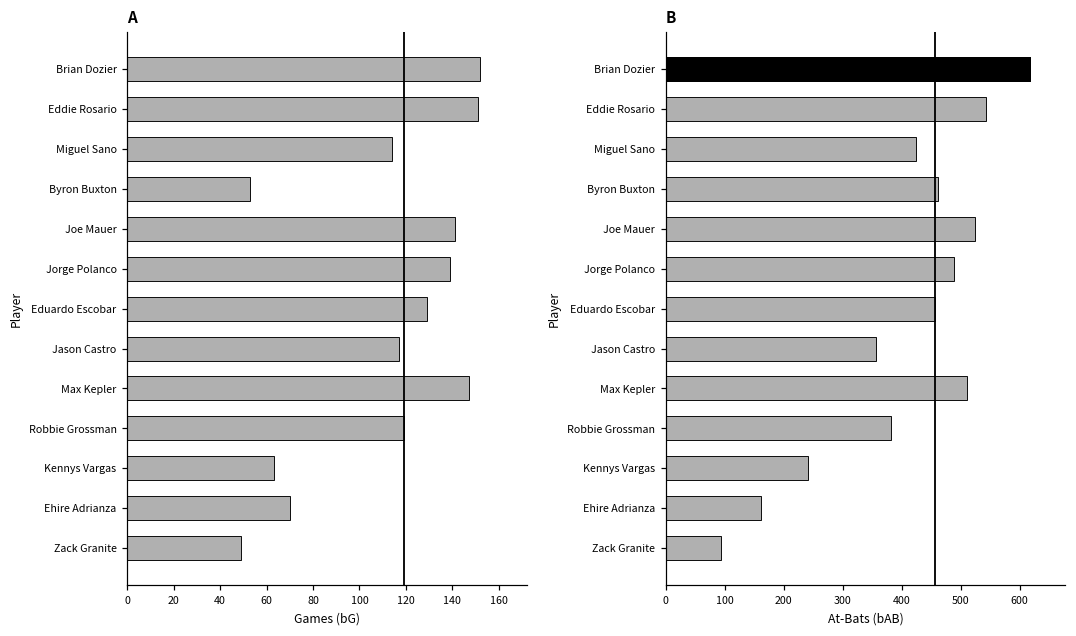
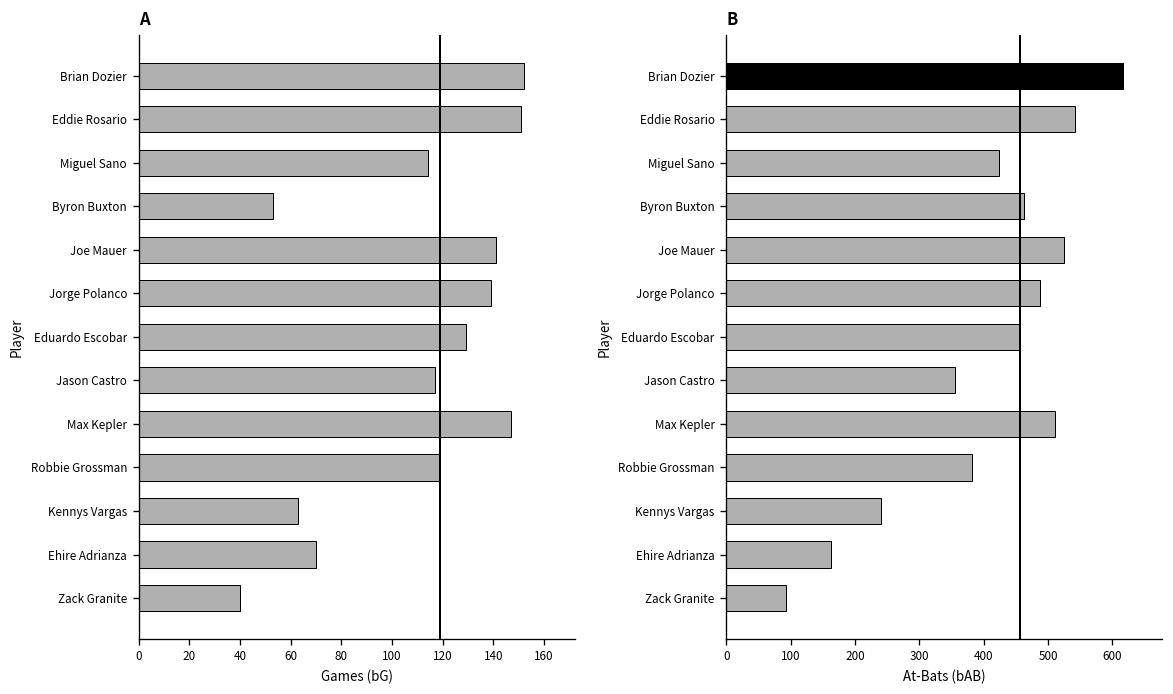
A, Zack Granite: 49 -> 40
